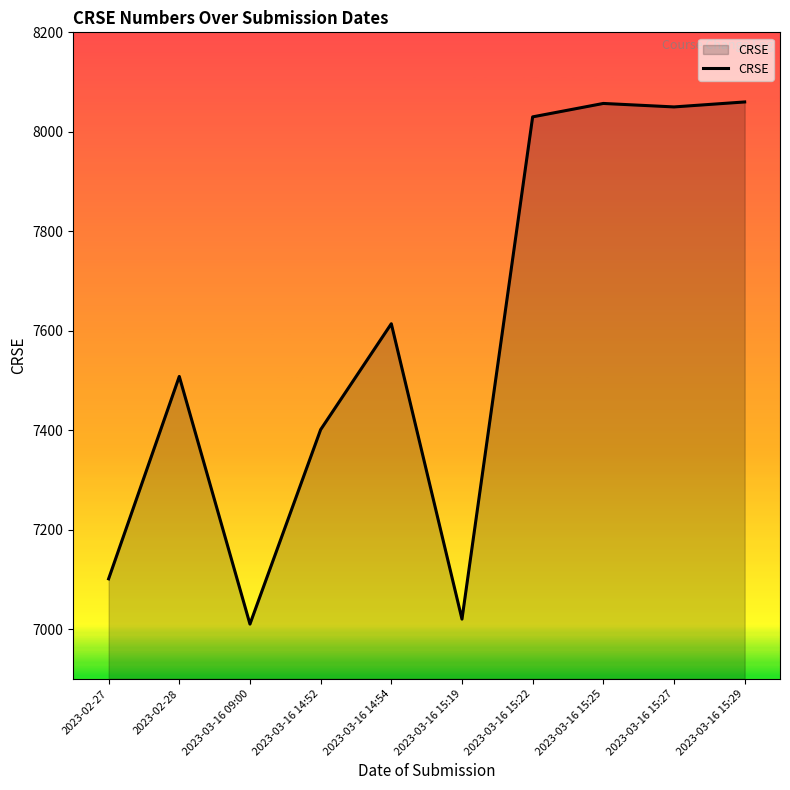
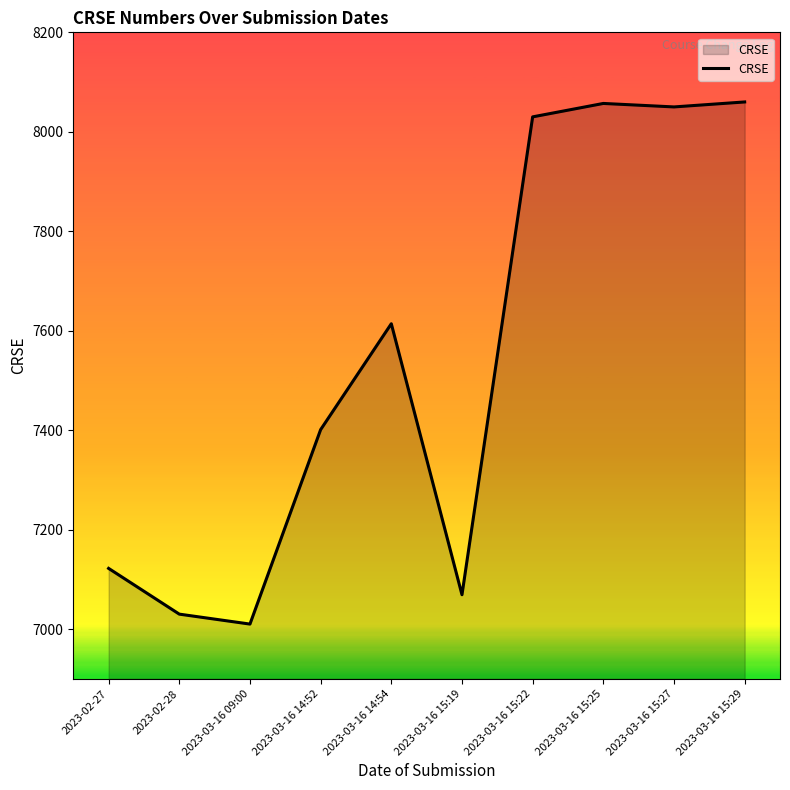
2023-02-27: 7100 -> 7120
2023-02-28: 7510 -> 7030
2023-03-16 15:19: 7020 -> 7070
